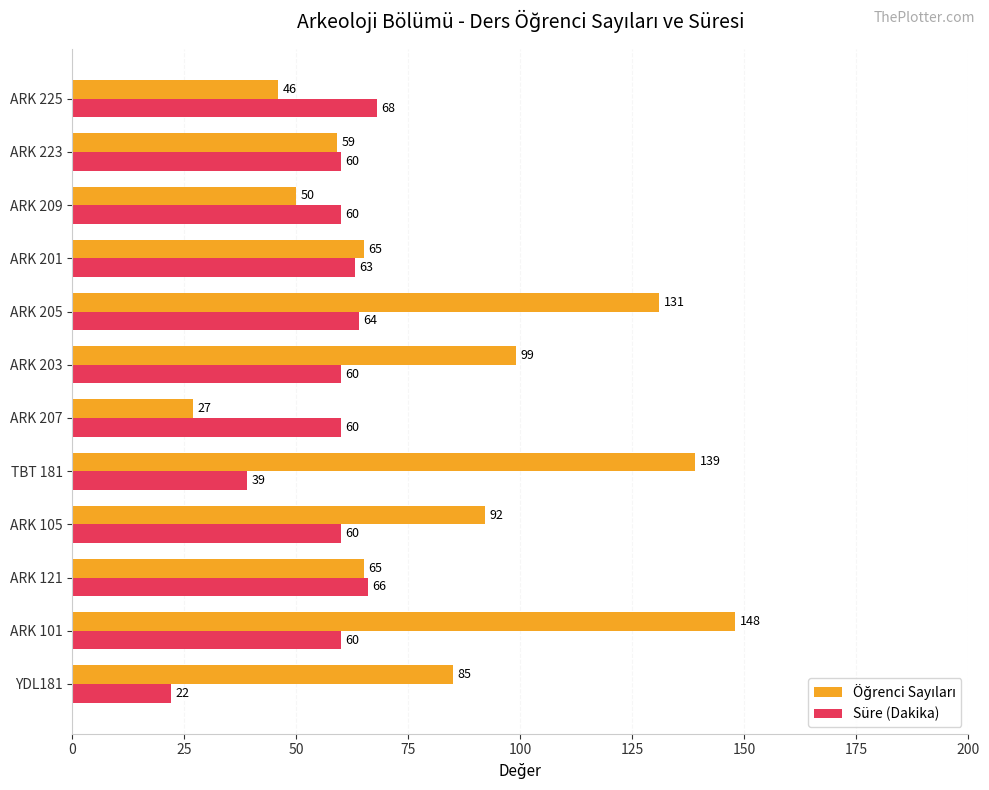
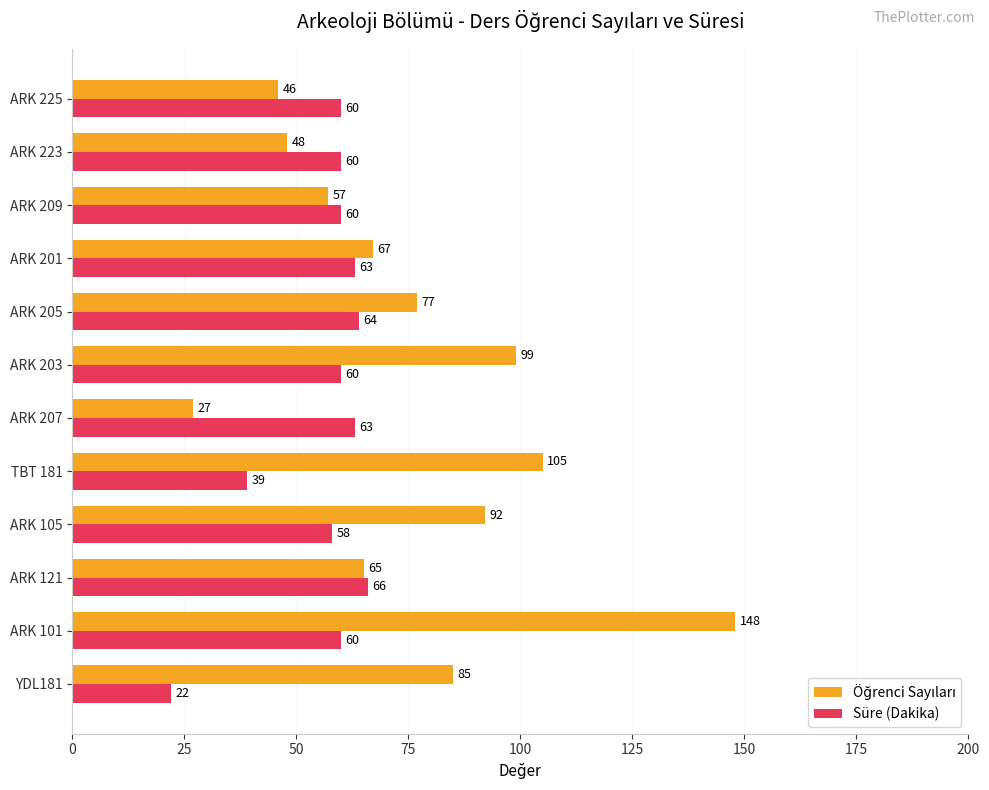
Süre (Dakika), ARK 225: 68 -> 60
Öğrenci Sayıları, ARK 223: 59 -> 48
Öğrenci Sayıları, ARK 209: 50 -> 57
Öğrenci Sayıları, ARK 201: 65 -> 67
Öğrenci Sayıları, ARK 205: 131 -> 77
Süre (Dakika), ARK 207: 60 -> 63
Öğrenci Sayıları, TBT 181: 139 -> 105
Süre (Dakika), ARK 105: 60 -> 58
